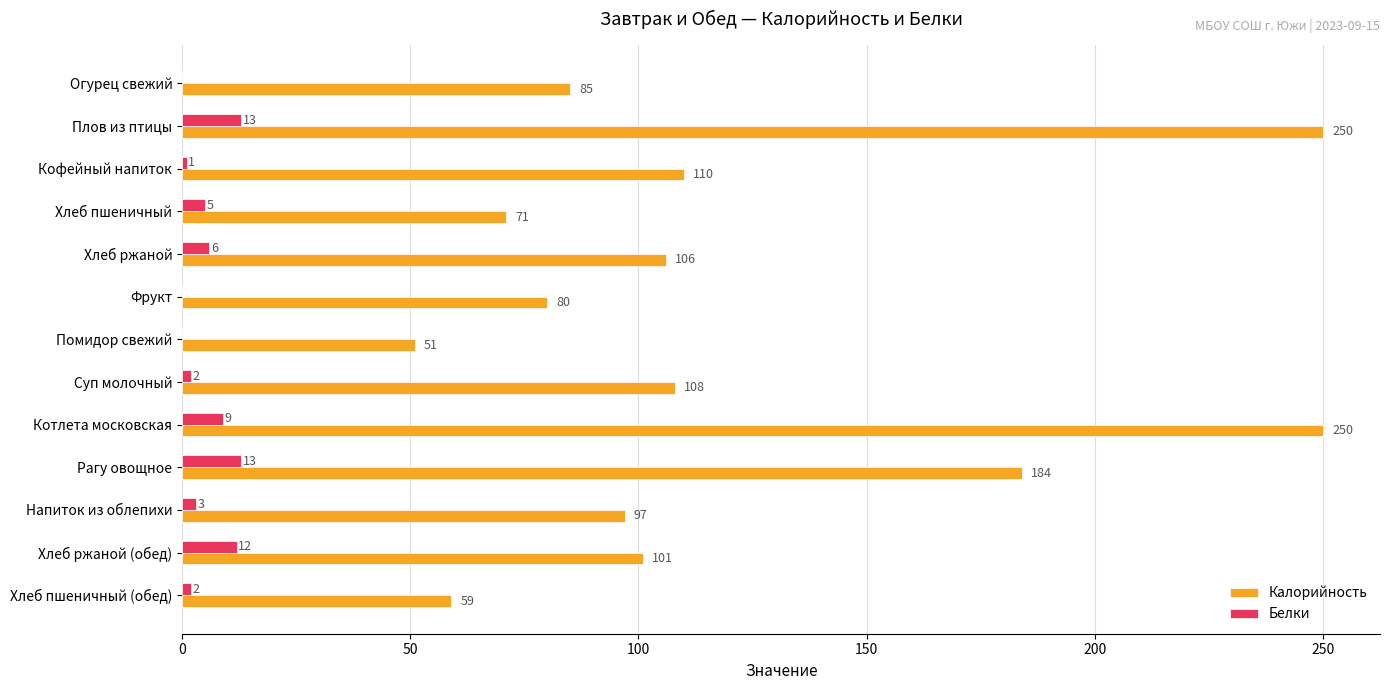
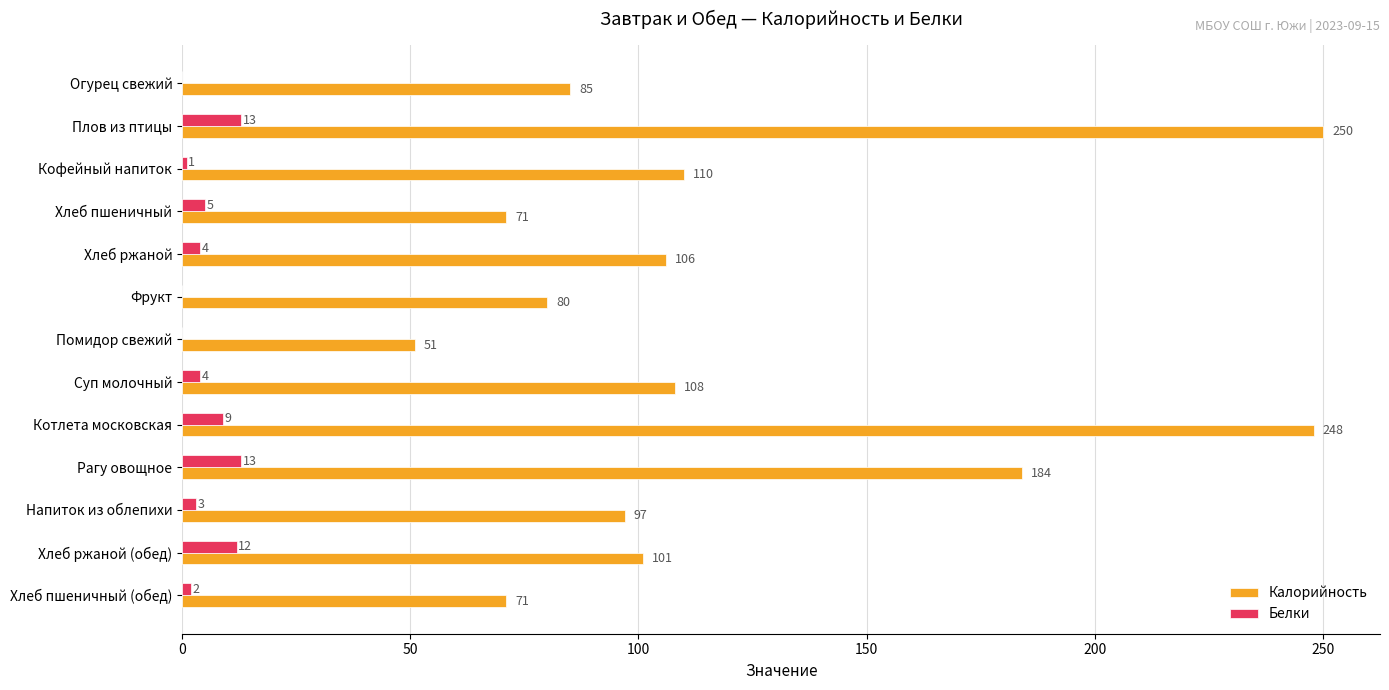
Белки, Хлеб ржаной: 6 -> 4
Белки, Суп молочный: 2 -> 4
Калорийность, Котлета московская: 250 -> 248
Калорийность, Хлеб пшеничный (обед): 59 -> 71
